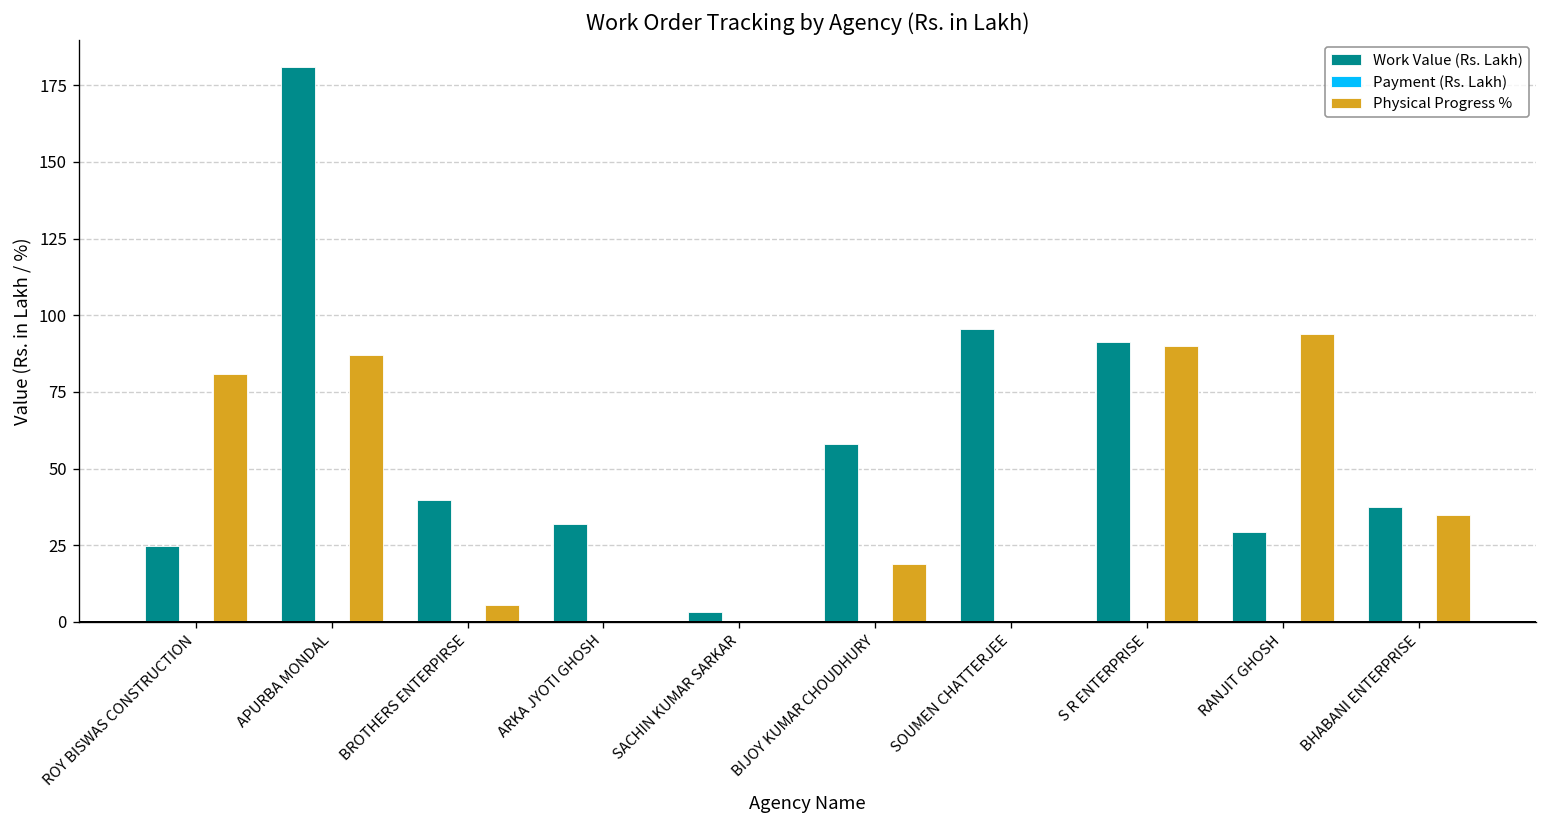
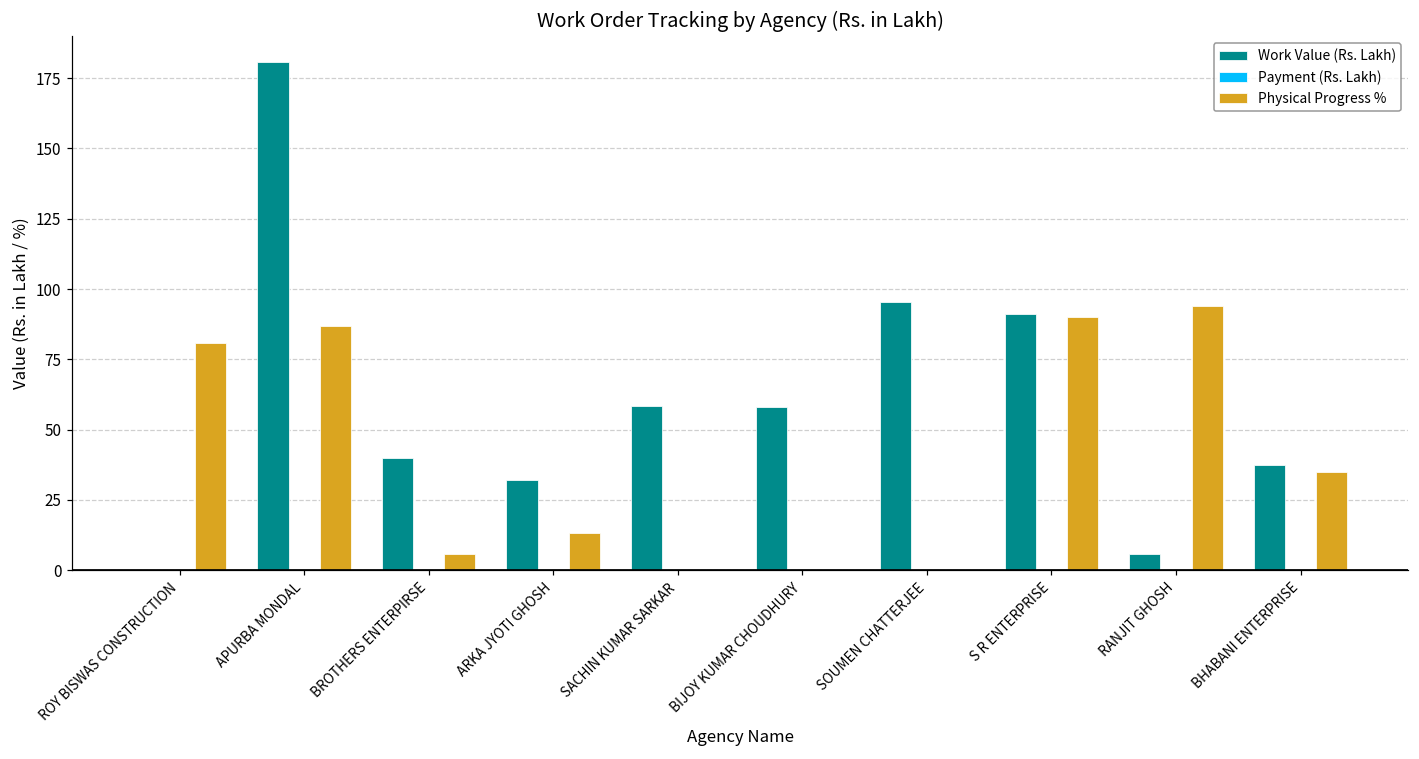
Work Value (Rs. Lakh), ROY BISWAS CONSTRUCTION: 25 -> 0
Physical Progress %, ARKA JYOTI GHOSH: 0 -> 13
Work Value (Rs. Lakh), SACHIN KUMAR SARKAR: 3 -> 59
Physical Progress %, BIJOY KUMAR CHOUDHURY: 19 -> 0
Work Value (Rs. Lakh), RANJIT GHOSH: 29 -> 6
